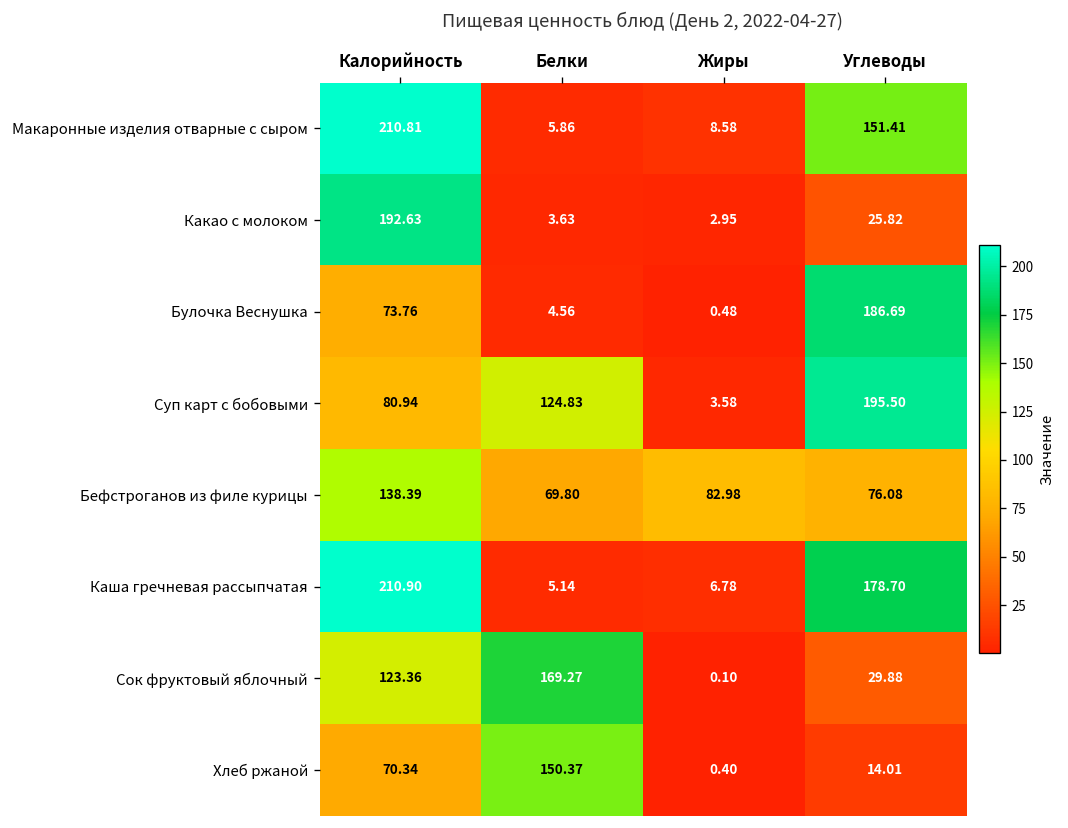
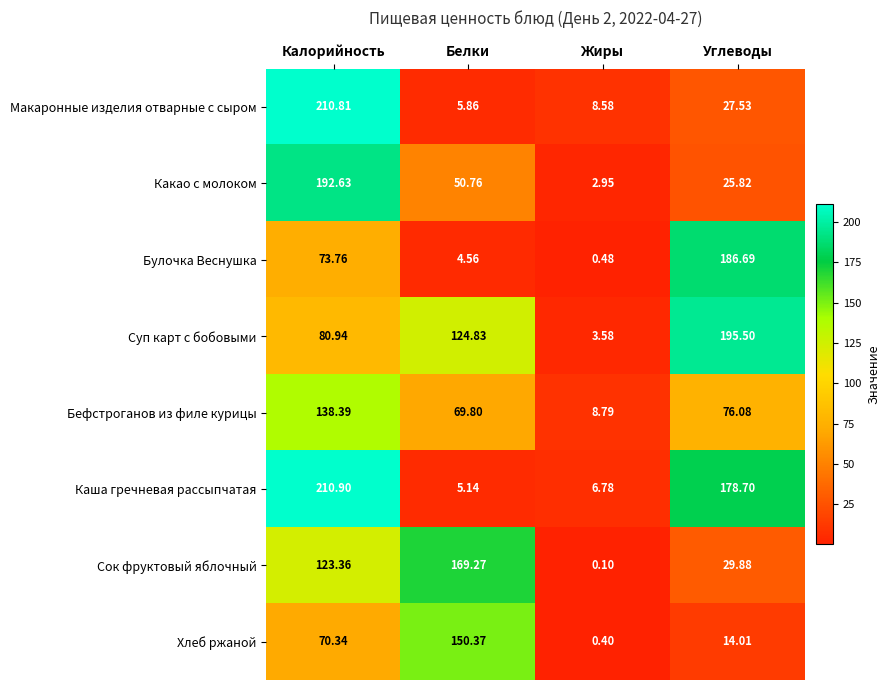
Макаронные изделия отварные с сыром, Углеводы: 151.41 -> 27.53
Какао с молоком, Белки: 3.63 -> 50.76
Бефстроганов из филе курицы, Жиры: 82.98 -> 8.79
